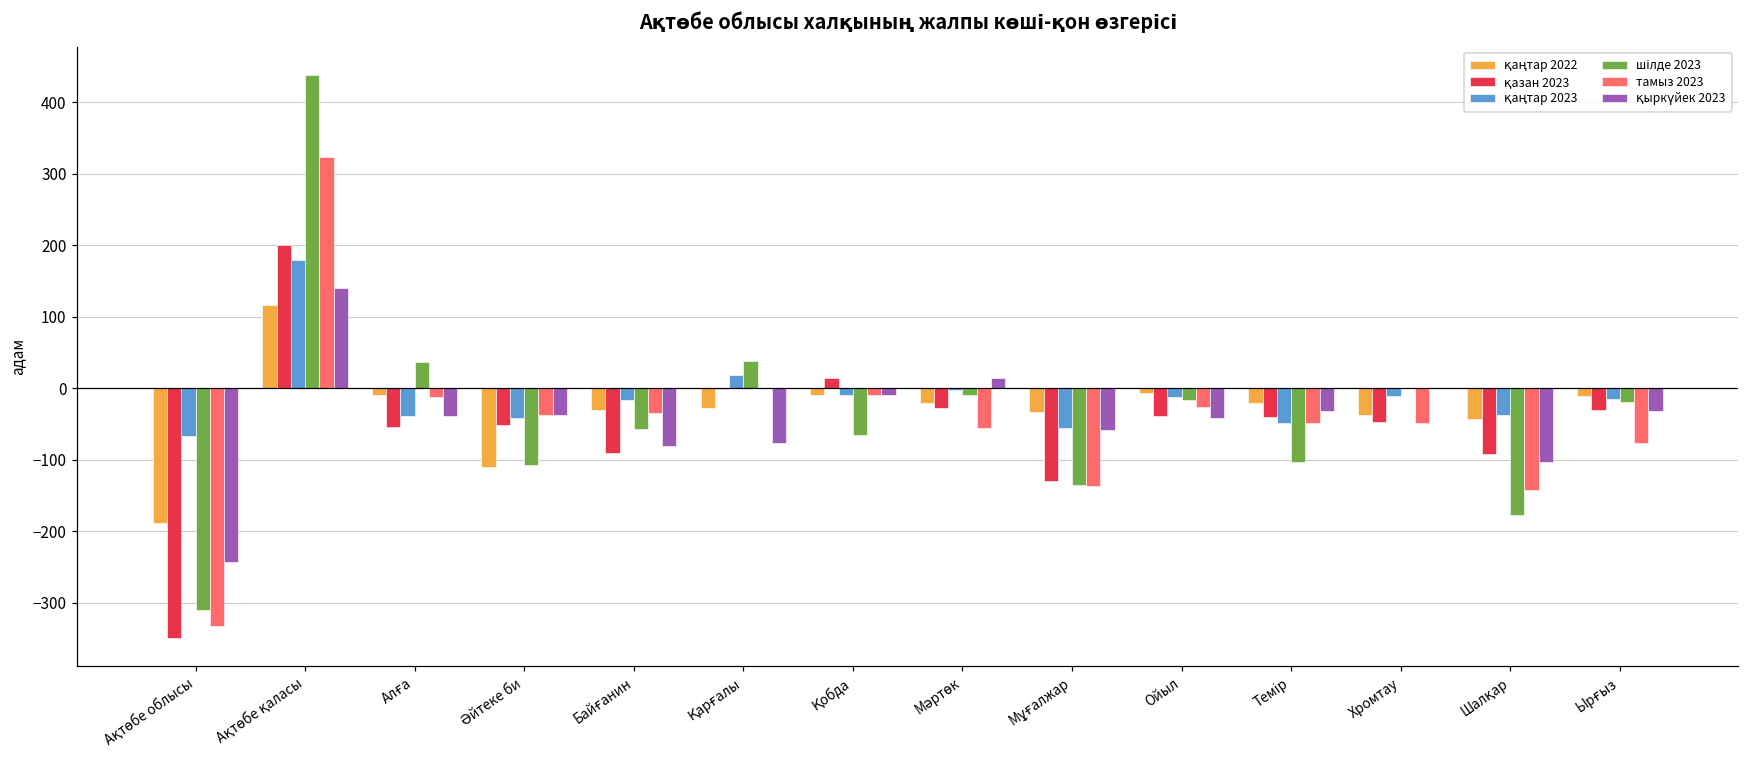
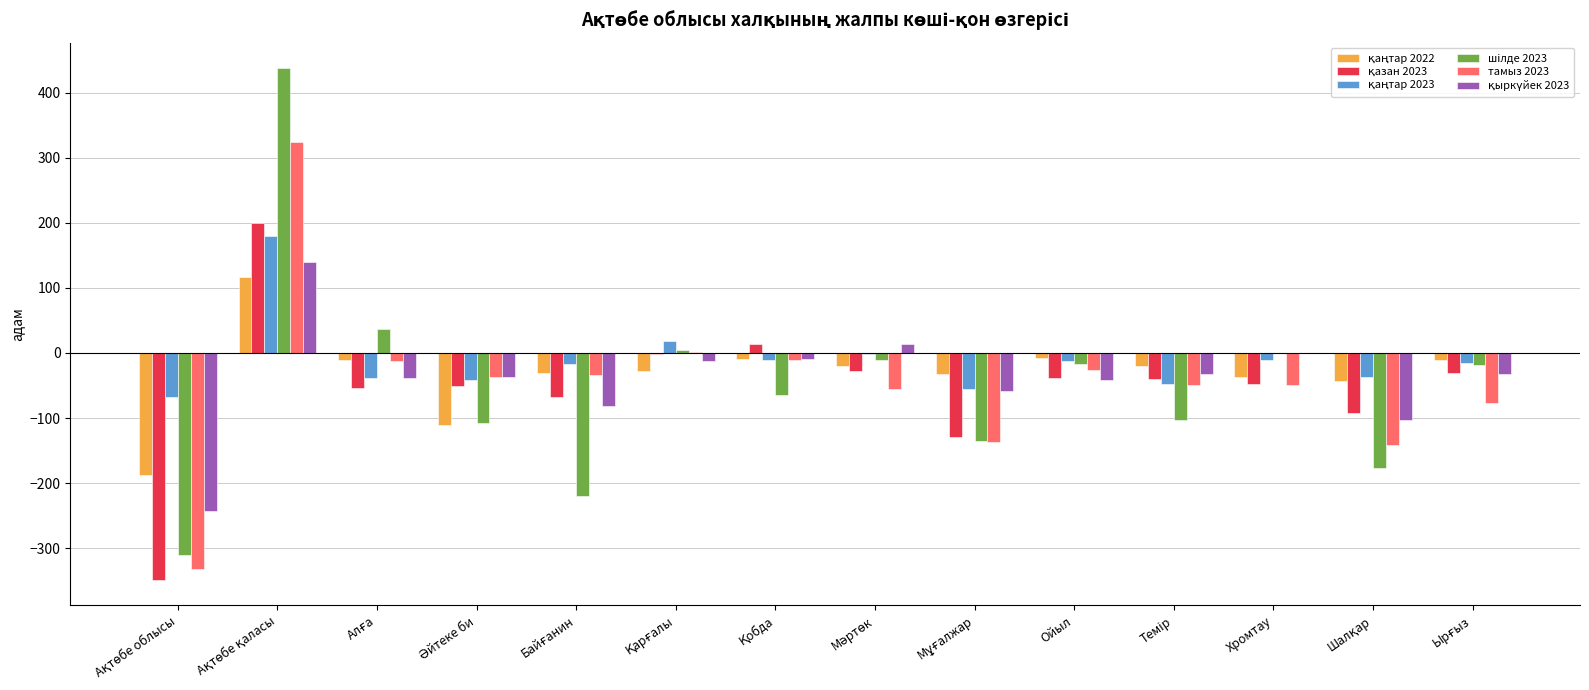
қазан 2023, Байғанин: -90 -> -70
шілде 2023, Байғанин: -60 -> -220
шілде 2023, Қарғалы: 40 -> 0
қыркүйек 2023, Қарғалы: -80 -> -10
